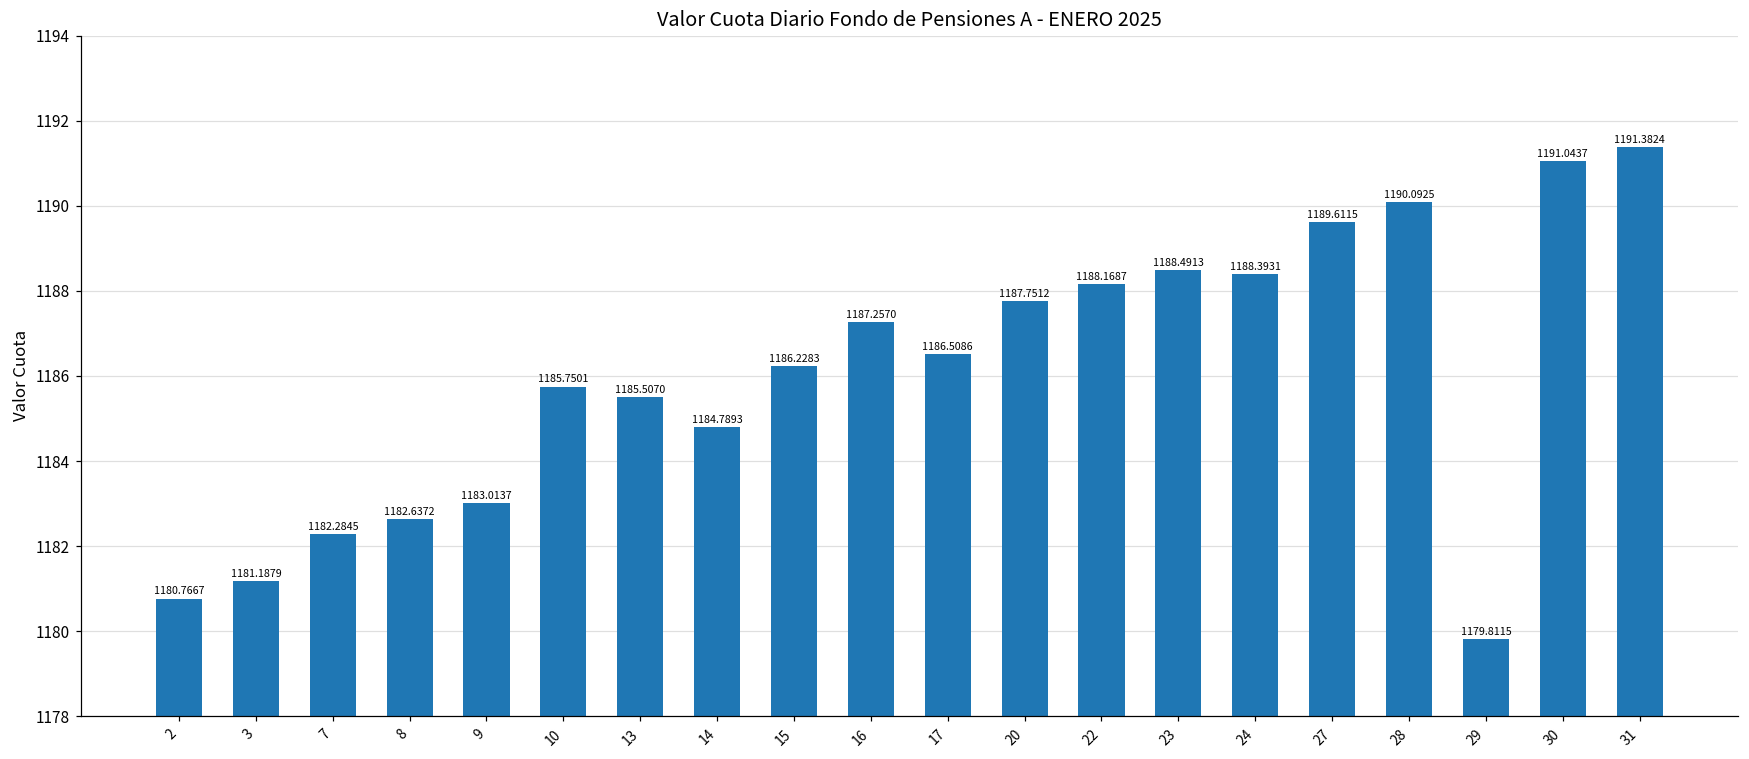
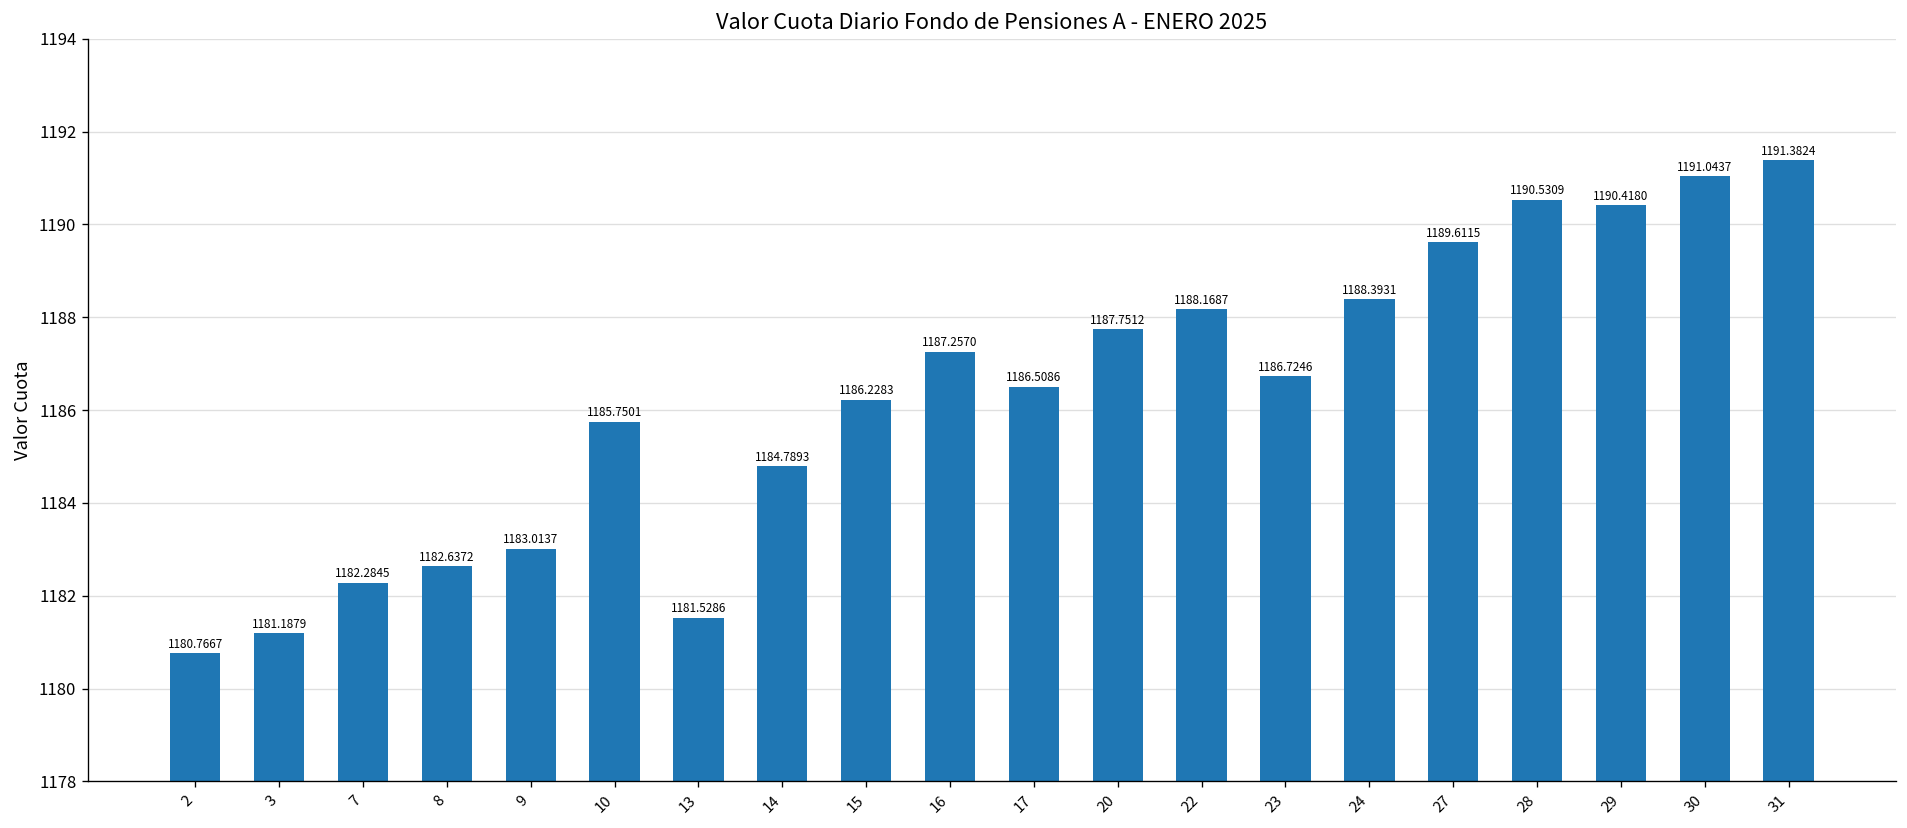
13: 1185.5070 -> 1181.5286
23: 1188.4913 -> 1186.7246
28: 1190.0925 -> 1190.5309
29: 1179.8115 -> 1190.4180
